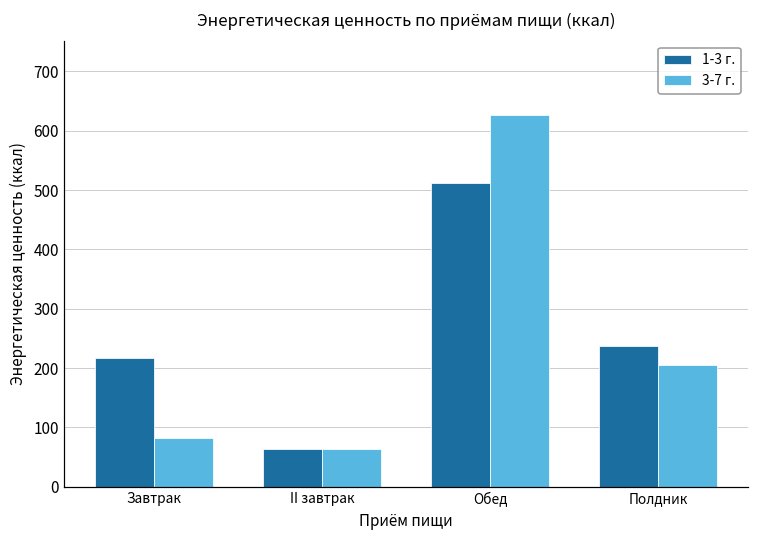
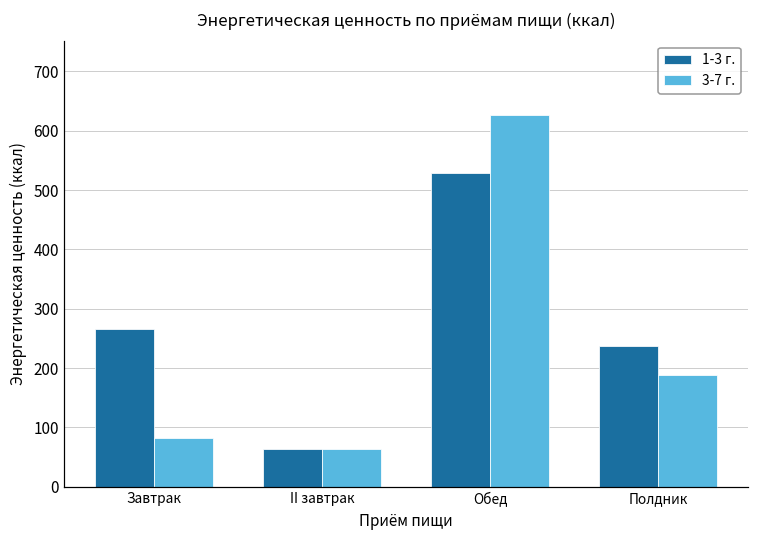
1-3 г., Завтрак: 220 -> 270
1-3 г., Обед: 510 -> 530
3-7 г., Полдник: 210 -> 190
